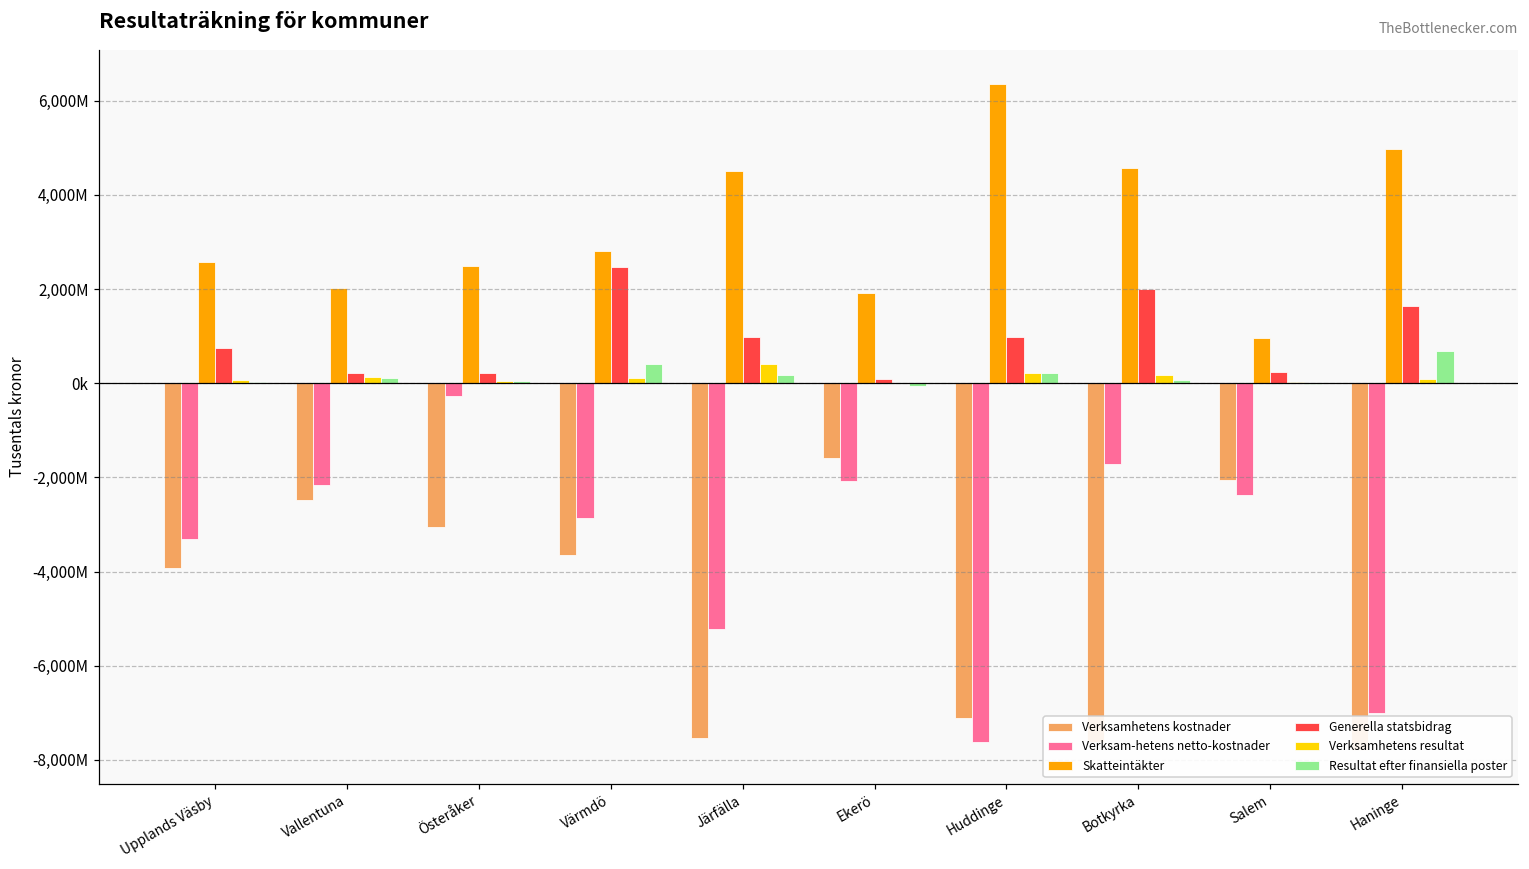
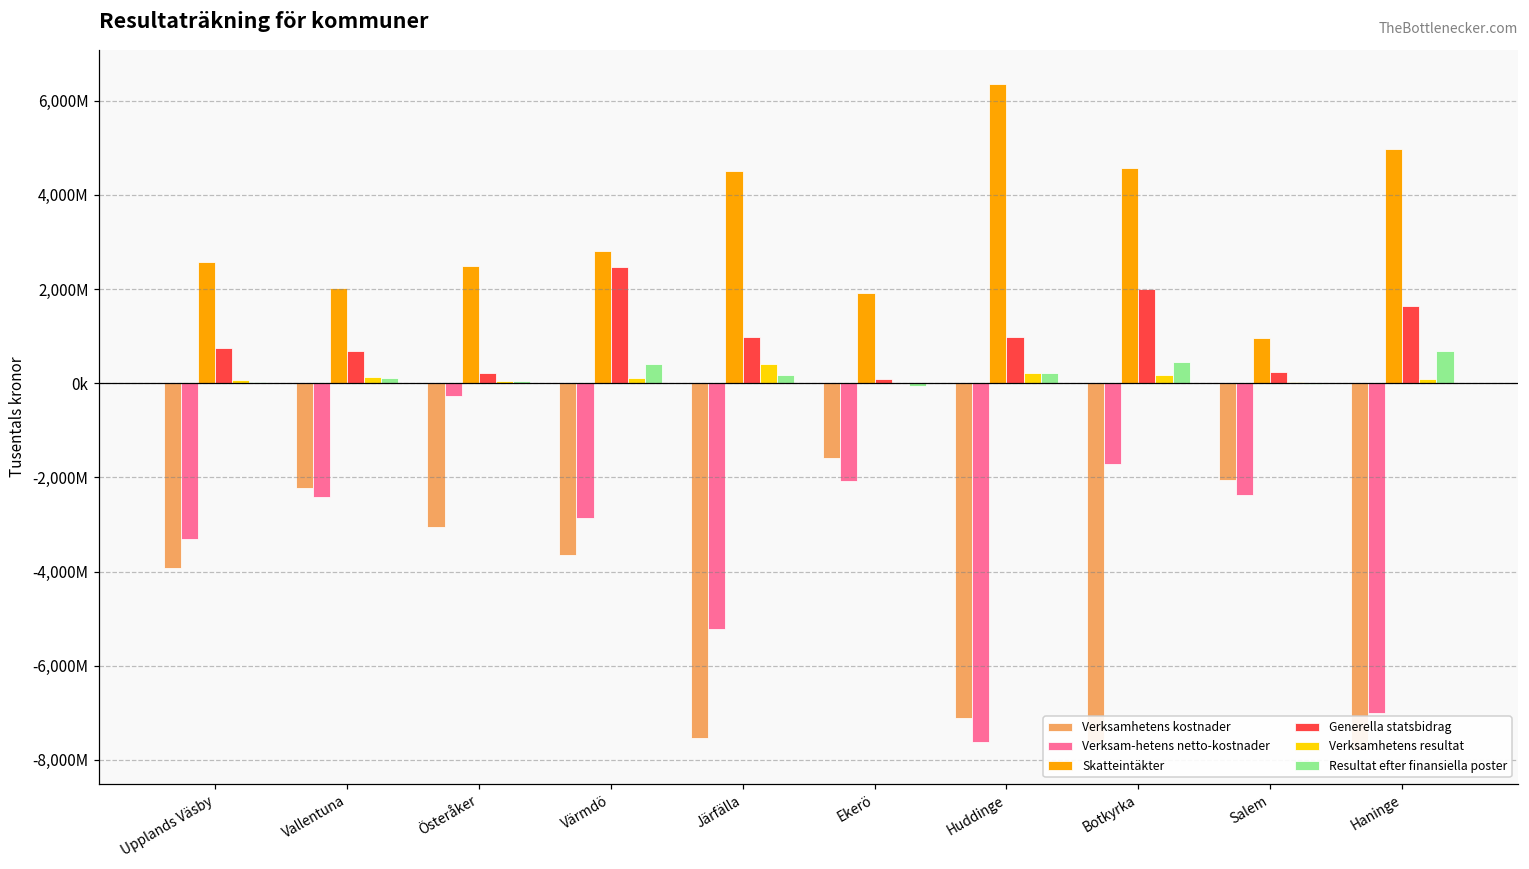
Verksamhetens kostnader, Vallentuna: -2,500,000,000 -> -2,200,000,000
Verksam-hetens netto-kostnader, Vallentuna: -2,200,000,000 -> -2,400,000,000
Generella statsbidrag, Vallentuna: 200,000,000 -> 700,000,000
Resultat efter finansiella poster, Botkyrka: 100,000,000 -> 400,000,000
